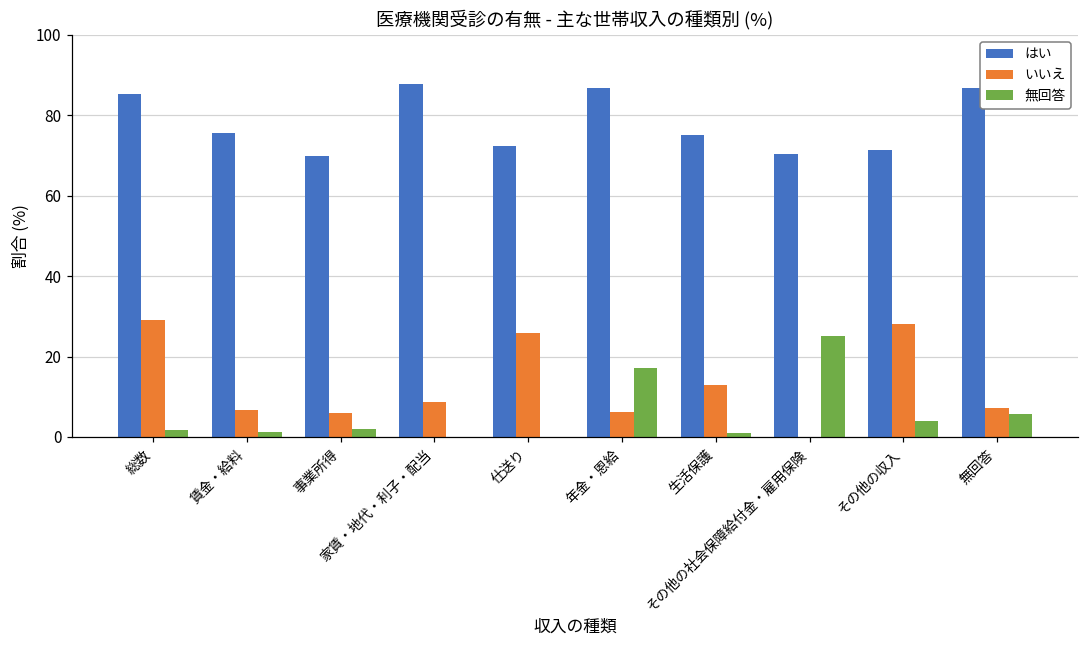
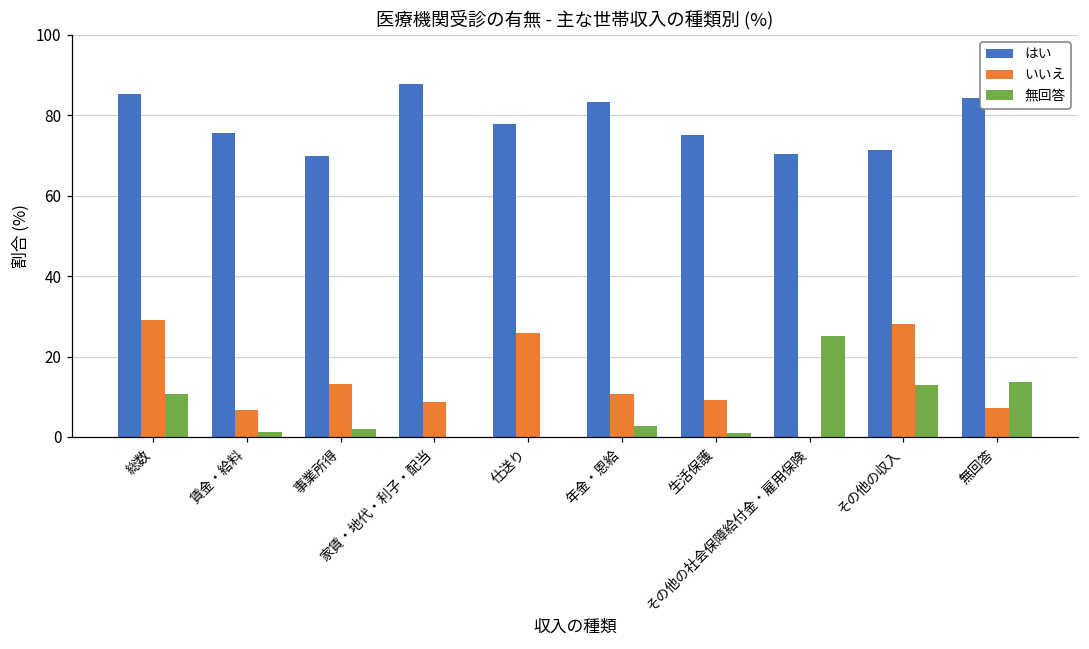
無回答, 総数: 2 -> 11
いいえ, 事業所得: 6 -> 13
はい, 仕送り: 72 -> 78
はい, 年金・恩給: 87 -> 83
いいえ, 年金・恩給: 6 -> 11
無回答, 年金・恩給: 17 -> 3
いいえ, 生活保護: 13 -> 9
無回答, その他の収入: 4 -> 13
はい, 無回答: 87 -> 84
無回答, 無回答: 6 -> 14
